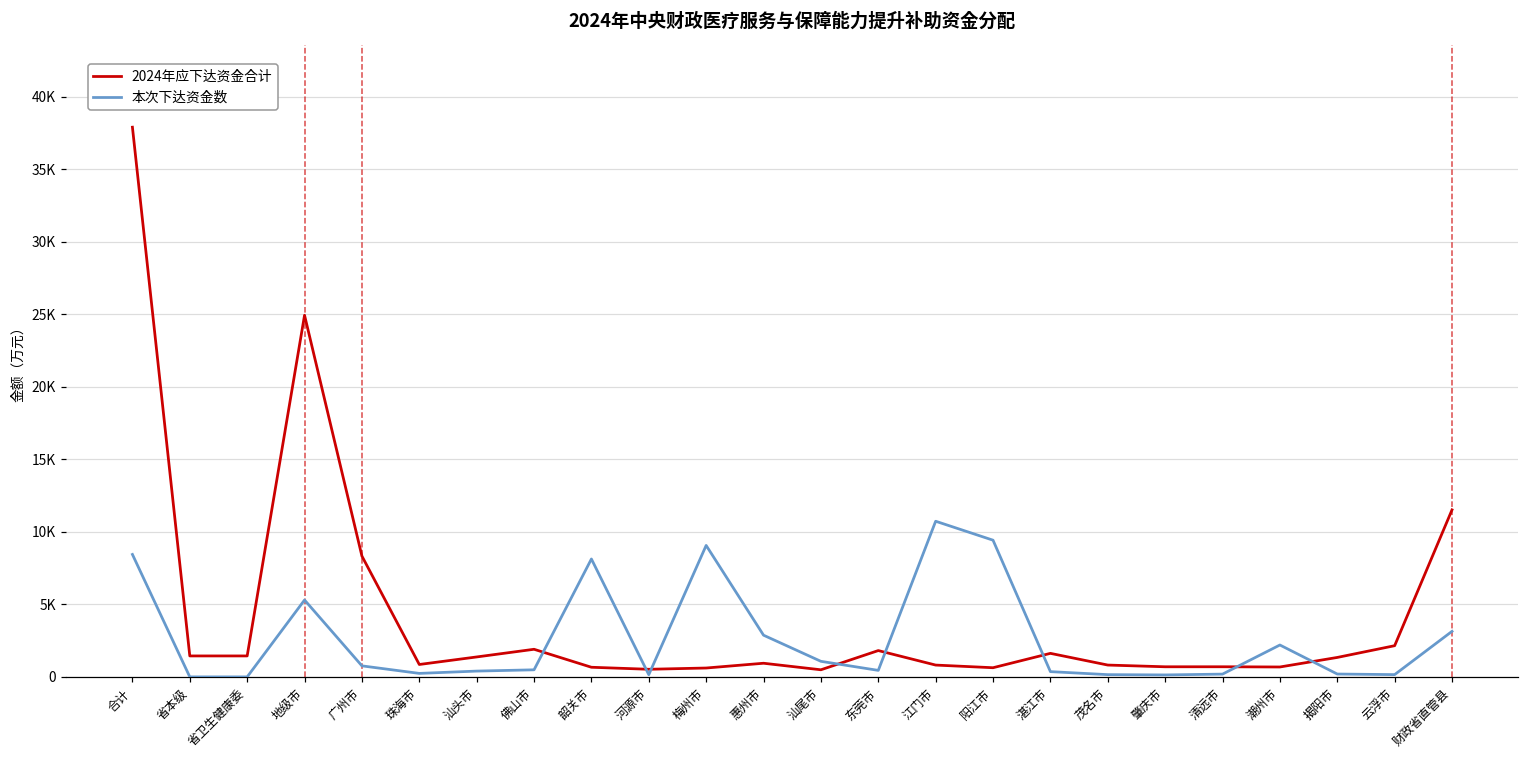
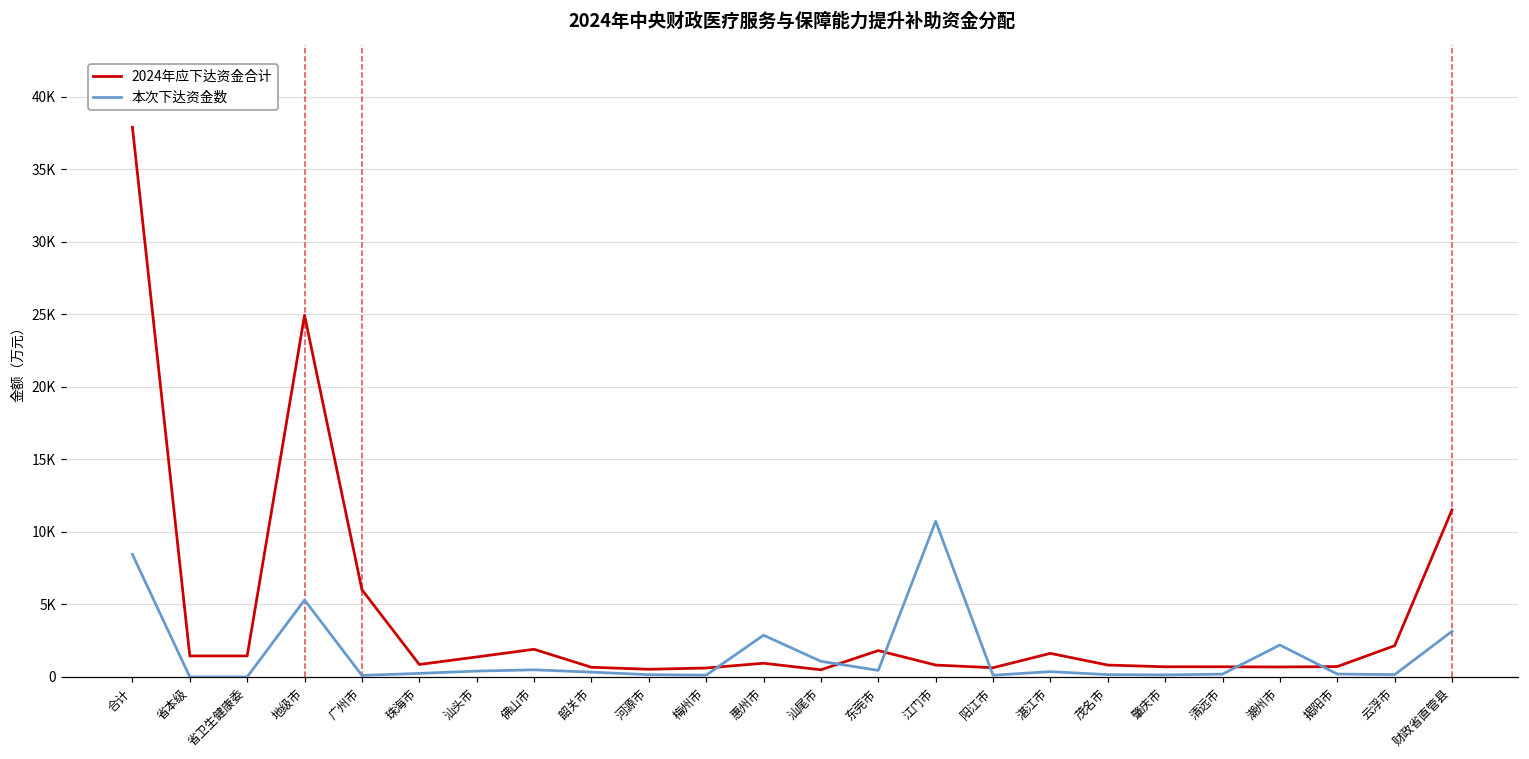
2024年应下达资金合计, 广州市: 8300 -> 6000
本次下达资金数, 广州市: 800 -> 100
本次下达资金数, 韶关市: 8100 -> 300
本次下达资金数, 梅州市: 9100 -> 100
本次下达资金数, 阳江市: 9400 -> 100
2024年应下达资金合计, 揭阳市: 1300 -> 700
